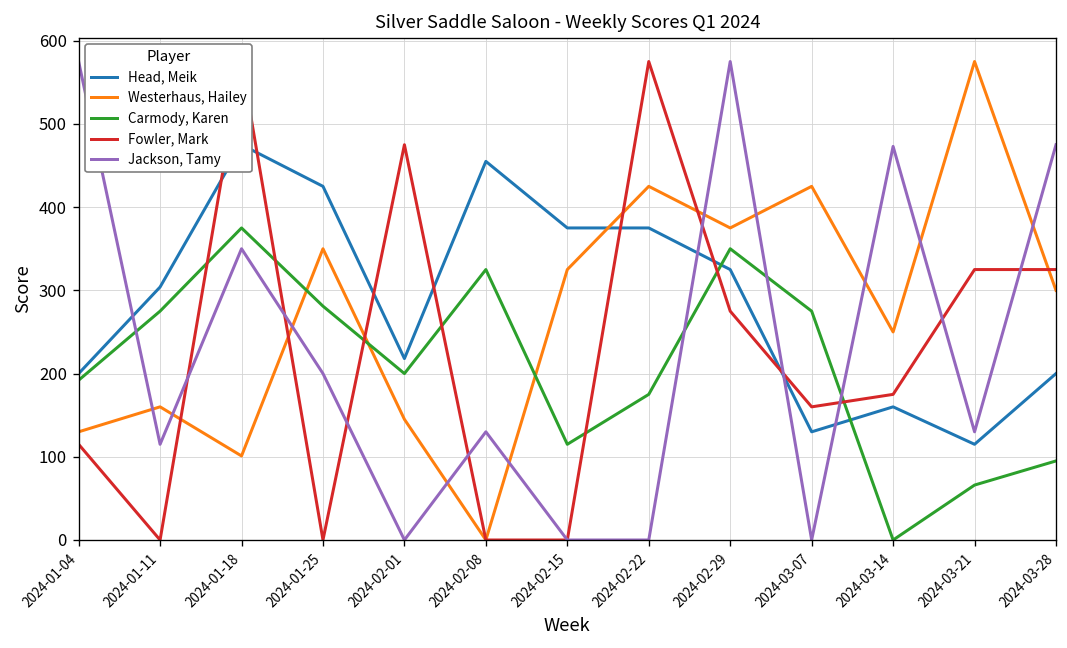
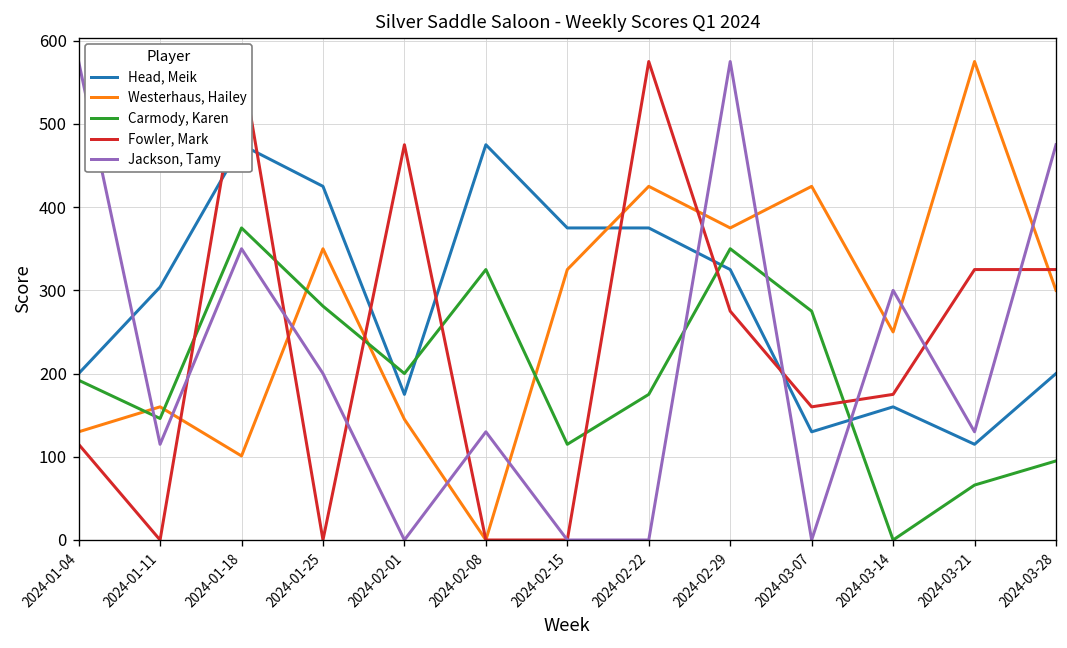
Carmody, Karen, 2024-01-11: 280 -> 150
Head, Meik, 2024-02-01: 220 -> 180
Head, Meik, 2024-02-08: 460 -> 480
Jackson, Tamy, 2024-03-14: 470 -> 300
